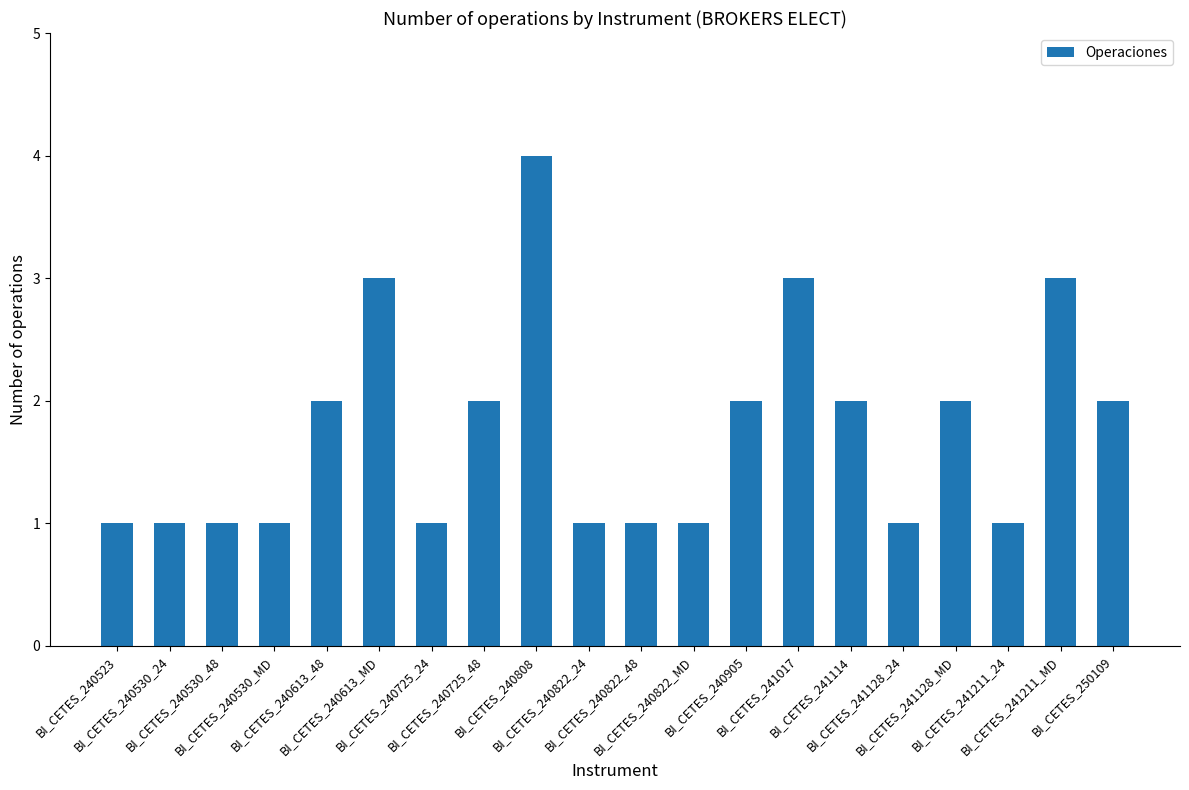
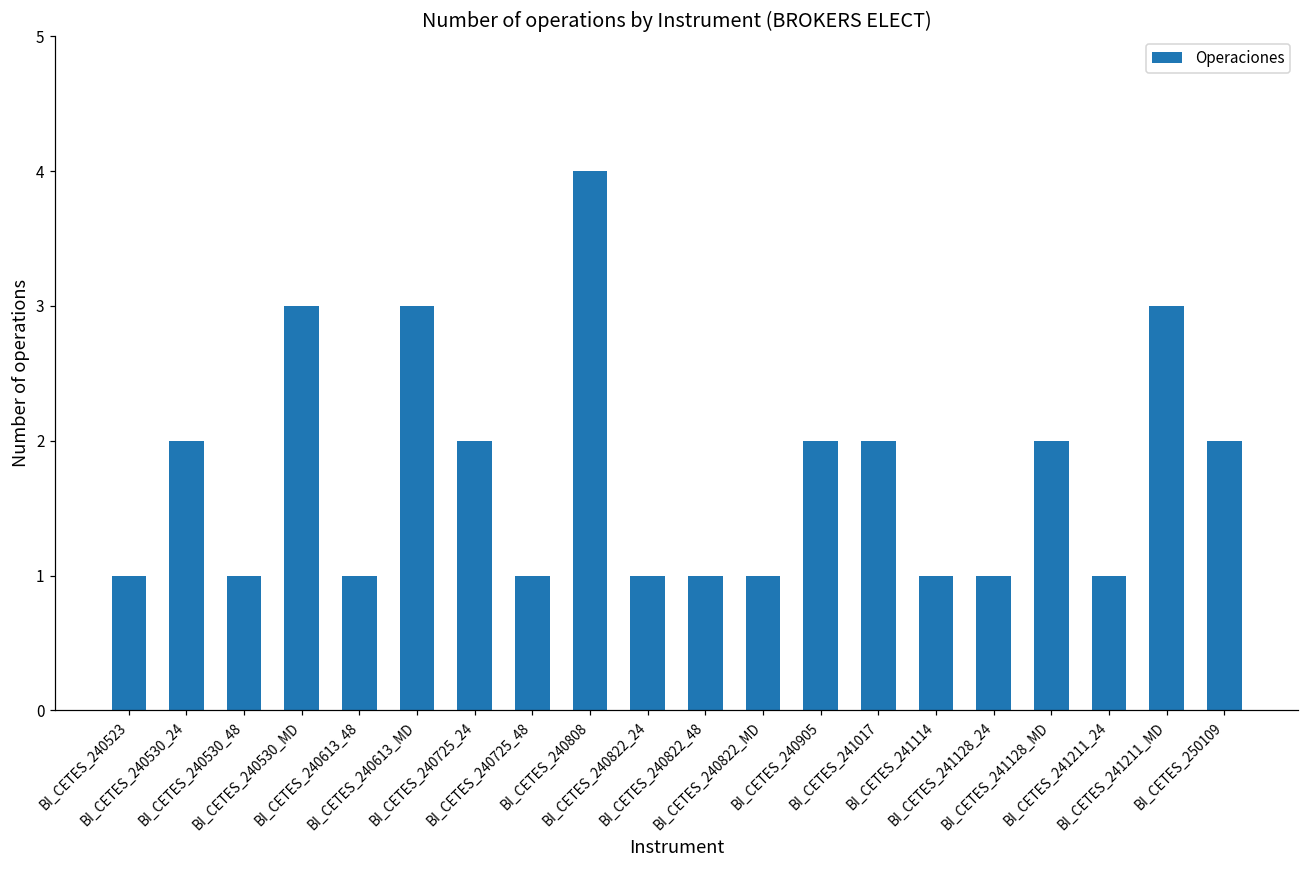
BI_CETES_240530_24: 1 -> 2
BI_CETES_240530_MD: 1 -> 3
BI_CETES_240613_48: 2 -> 1
BI_CETES_240725_24: 1 -> 2
BI_CETES_240725_48: 2 -> 1
BI_CETES_241017: 3 -> 2
BI_CETES_241114: 2 -> 1
